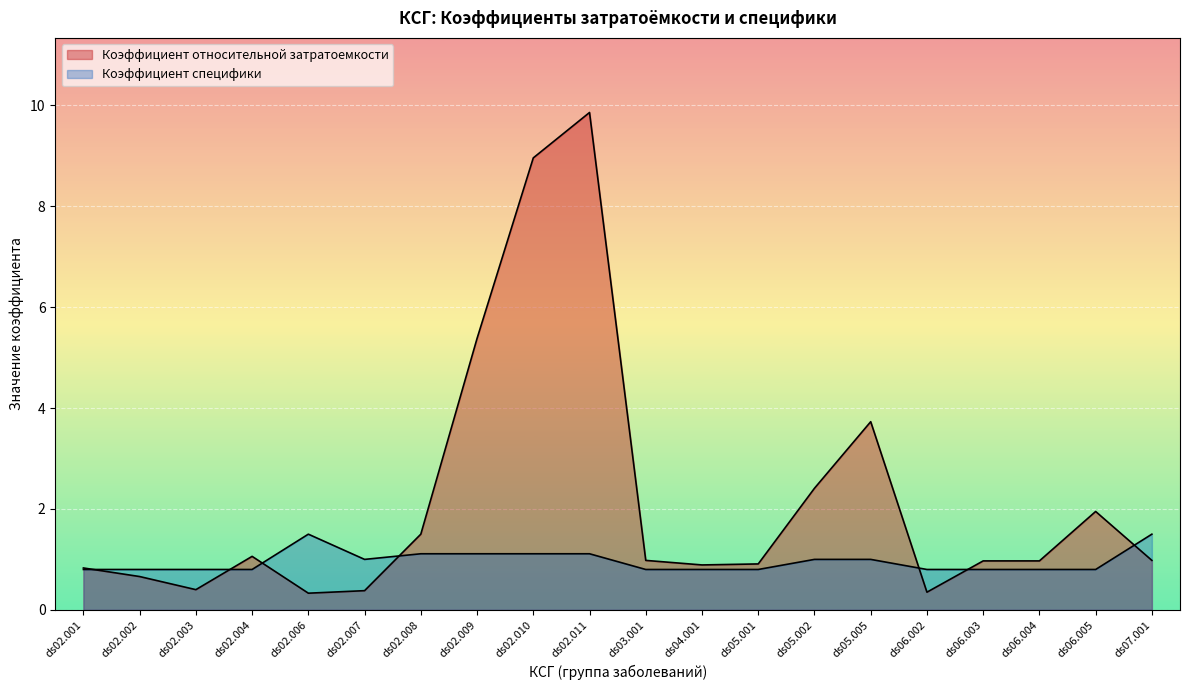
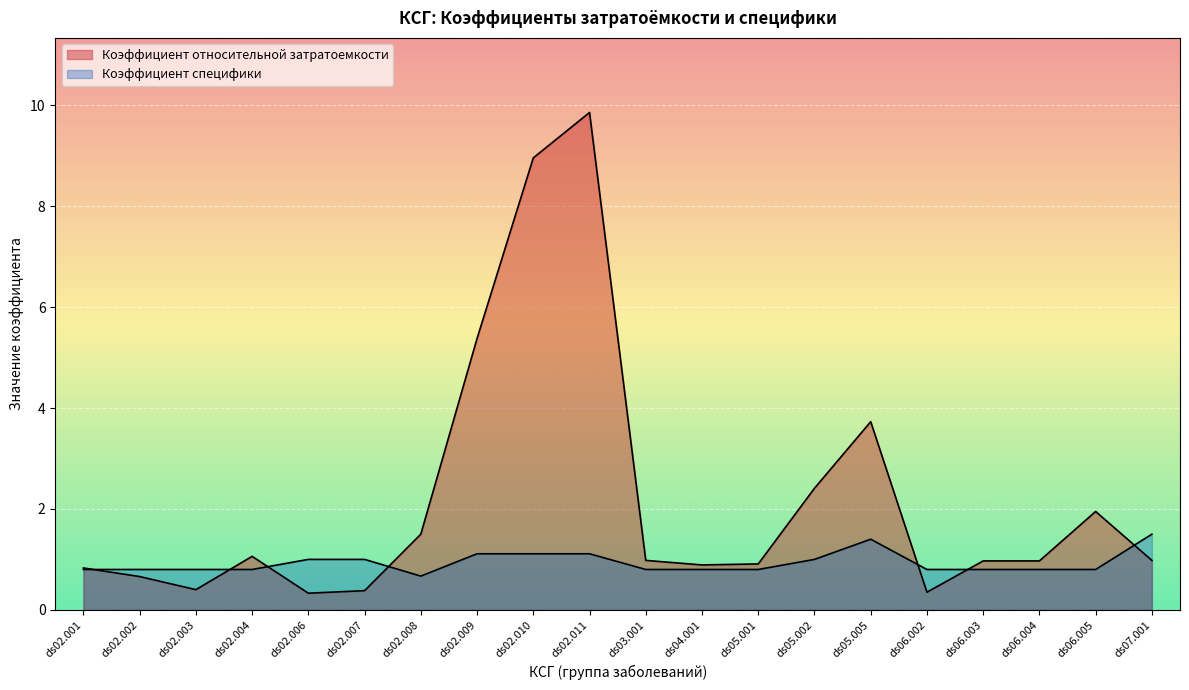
Коэффициент специфики, ds02.006: 1.5 -> 1.0
Коэффициент специфики, ds02.008: 1.1 -> 0.7
Коэффициент специфики, ds05.005: 1.0 -> 1.4
